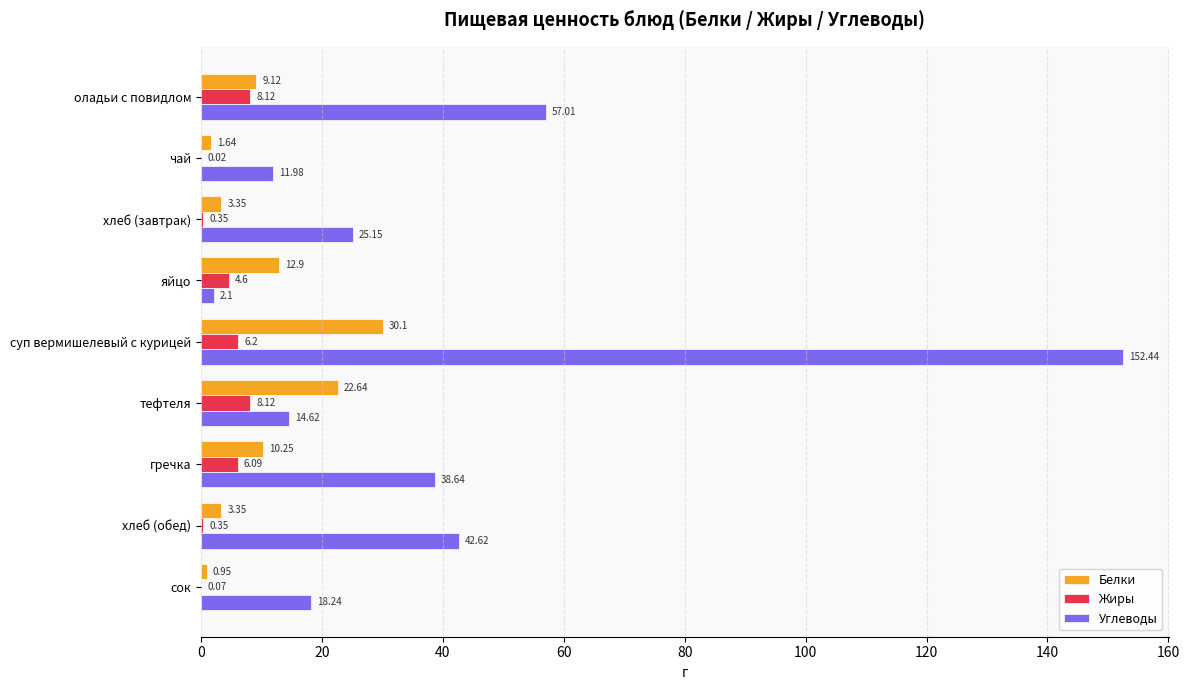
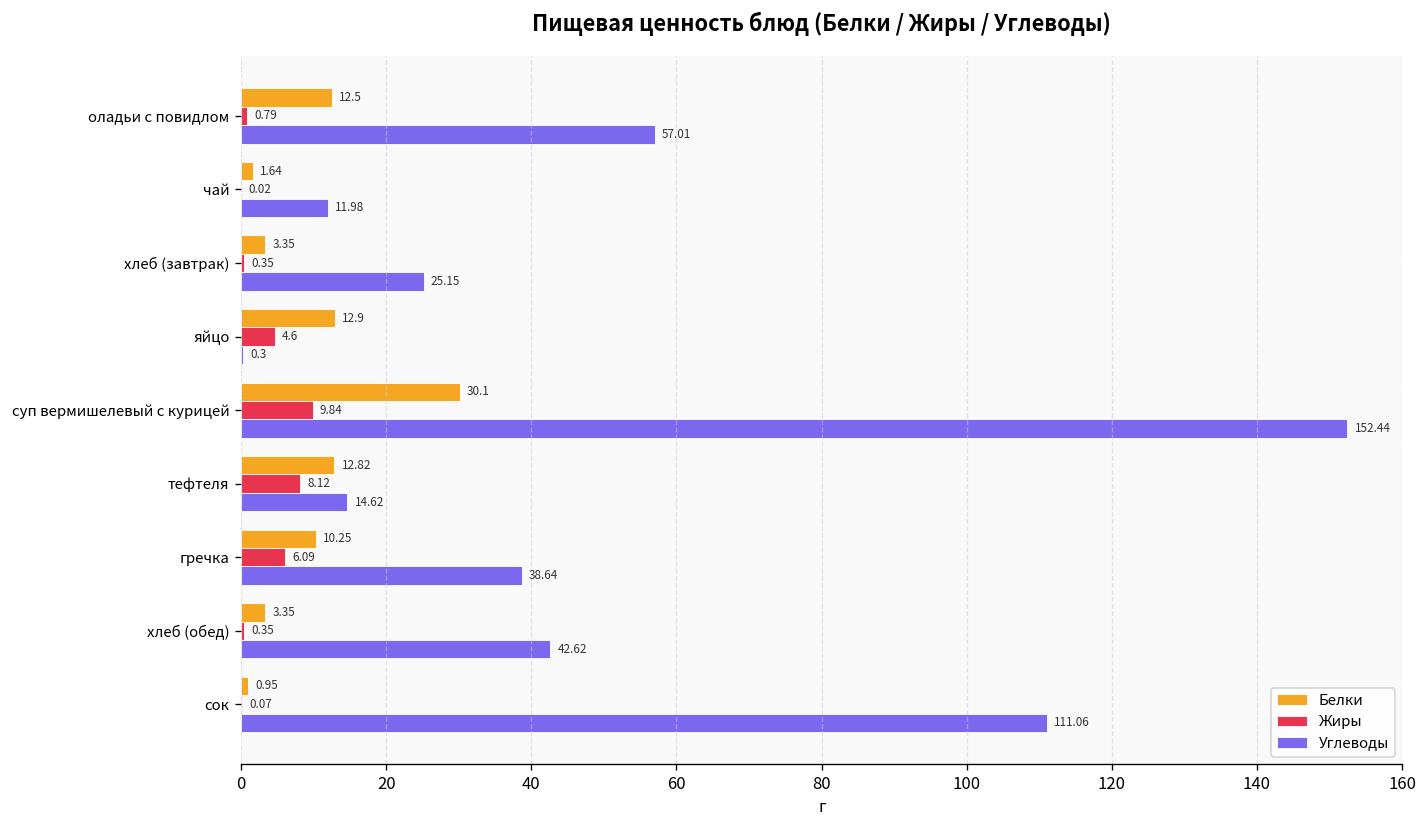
Белки, оладьи с повидлом: 9.12 -> 12.5
Жиры, оладьи с повидлом: 8.12 -> 0.79
Углеводы, яйцо: 2.1 -> 0.3
Жиры, суп вермишелевый с курицей: 6.2 -> 9.84
Белки, тефтеля: 22.64 -> 12.82
Углеводы, сок: 18.24 -> 111.06
